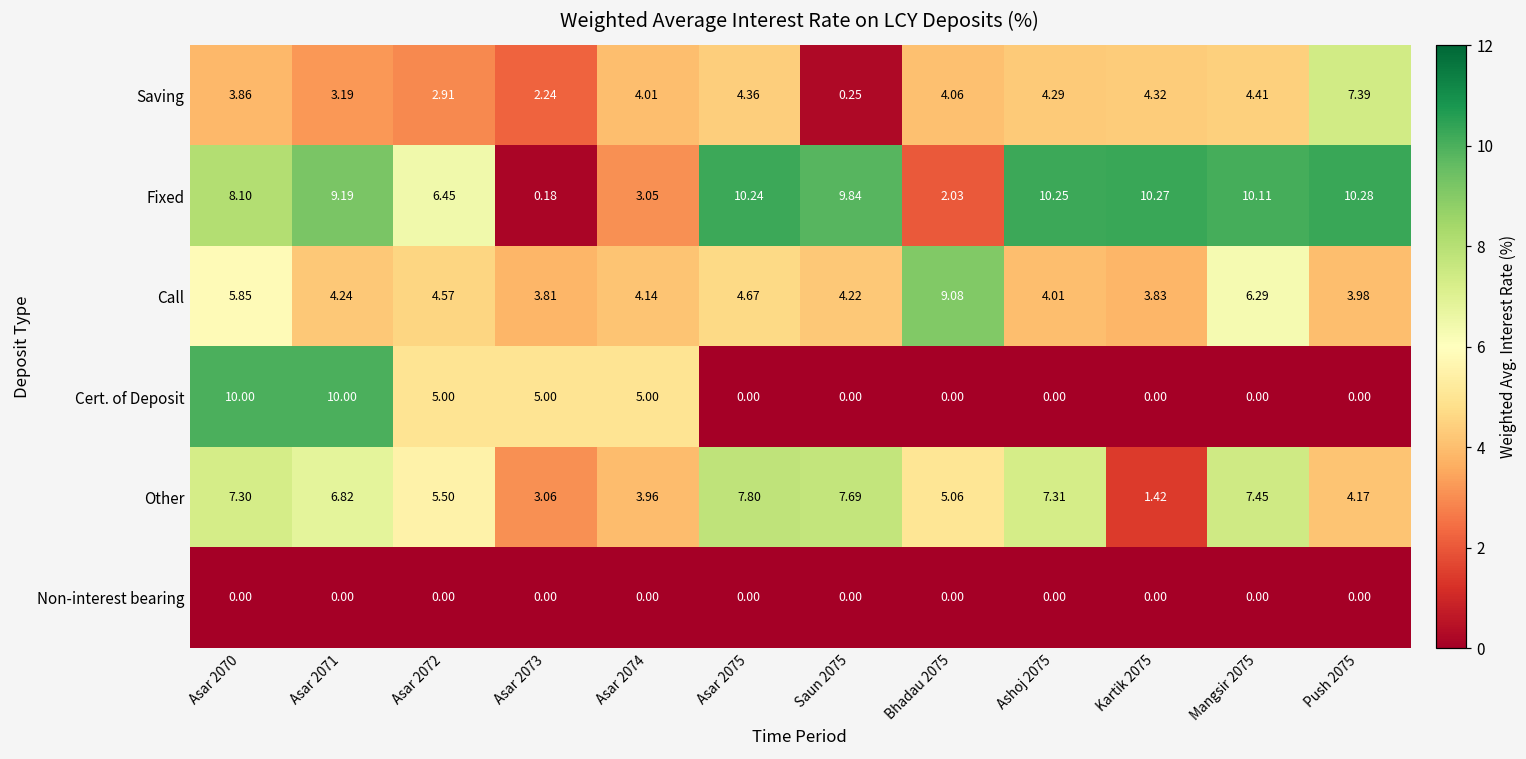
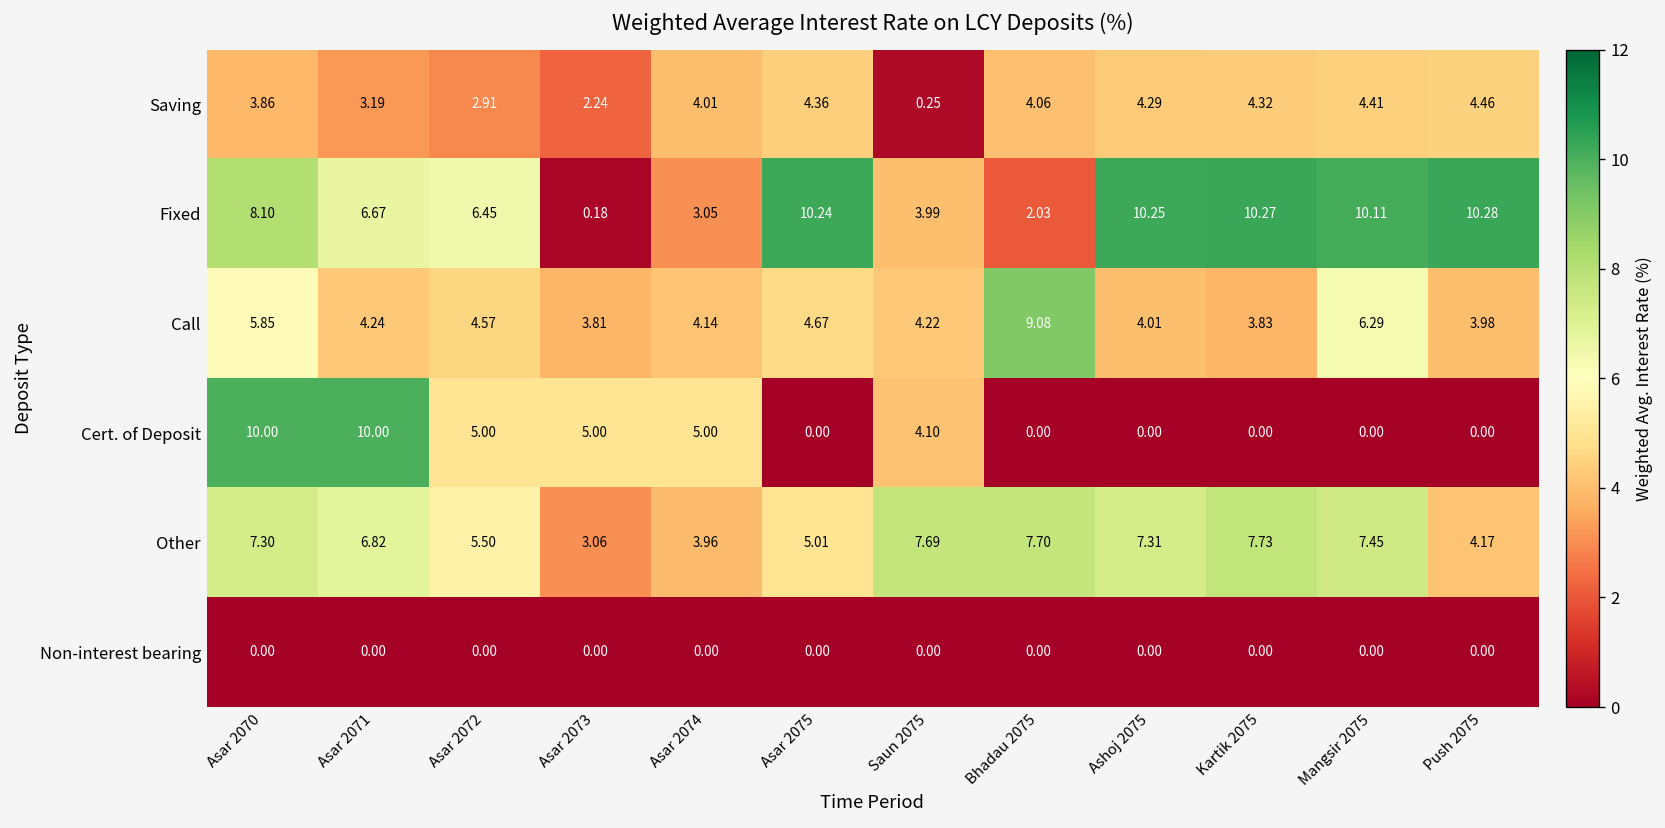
Saving, Push 2075: 7.39 -> 4.46
Fixed, Asar 2071: 9.19 -> 6.67
Fixed, Saun 2075: 9.84 -> 3.99
Cert. of Deposit, Saun 2075: 0.00 -> 4.10
Other, Asar 2075: 7.80 -> 5.01
Other, Bhadau 2075: 5.06 -> 7.70
Other, Kartik 2075: 1.42 -> 7.73
